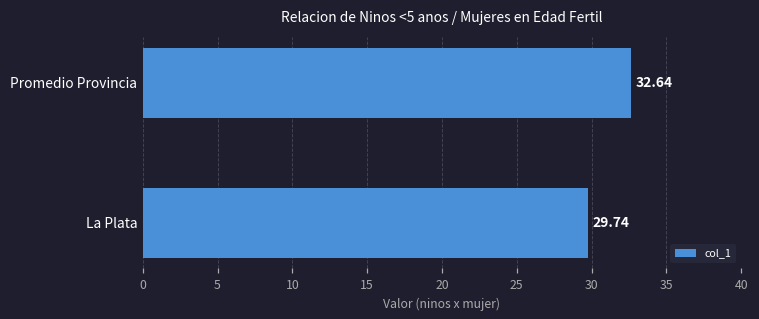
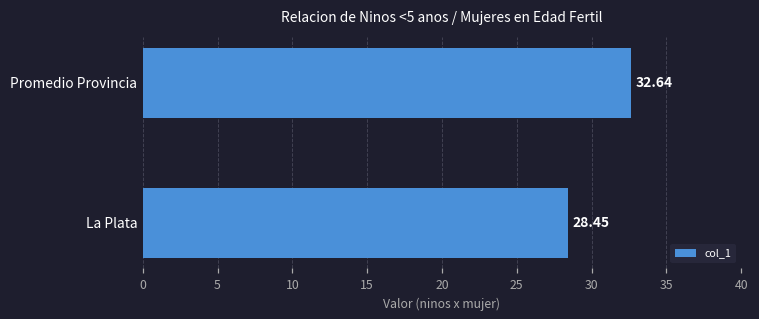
La Plata: 29.74 -> 28.45
